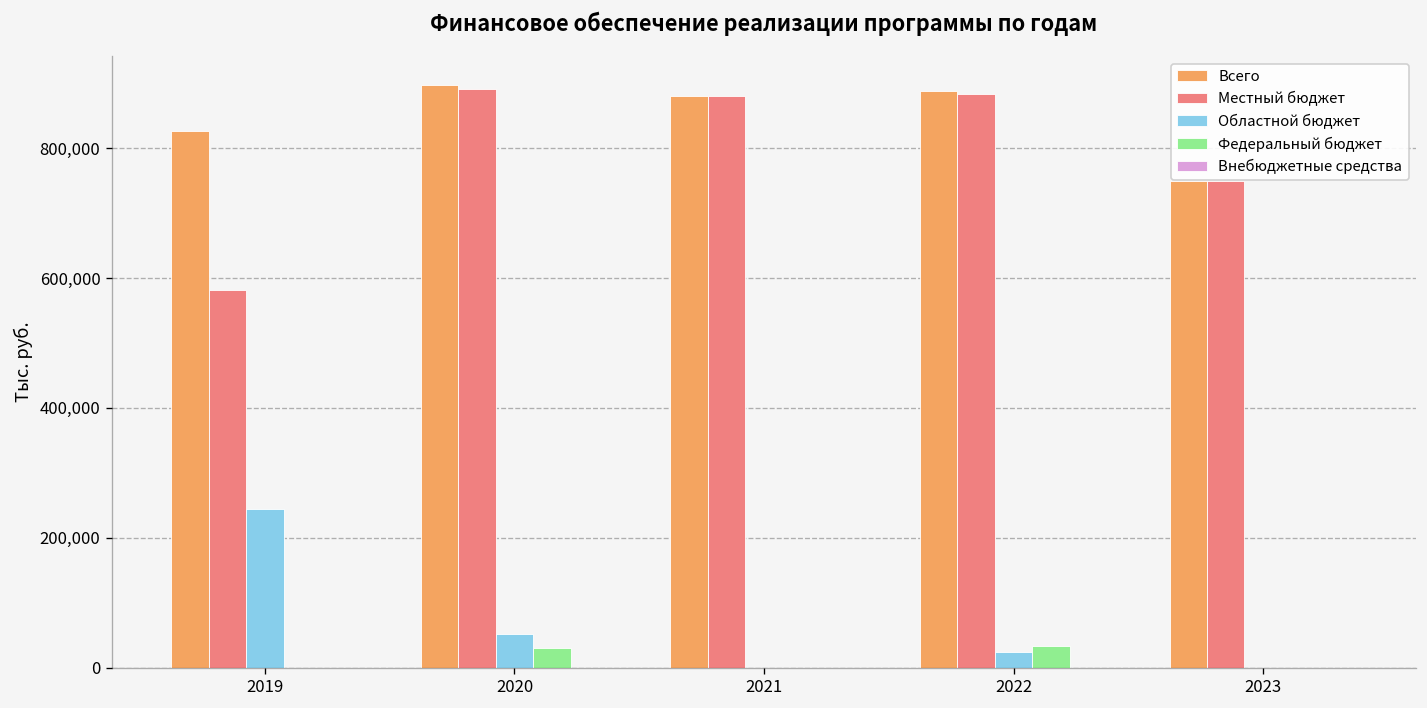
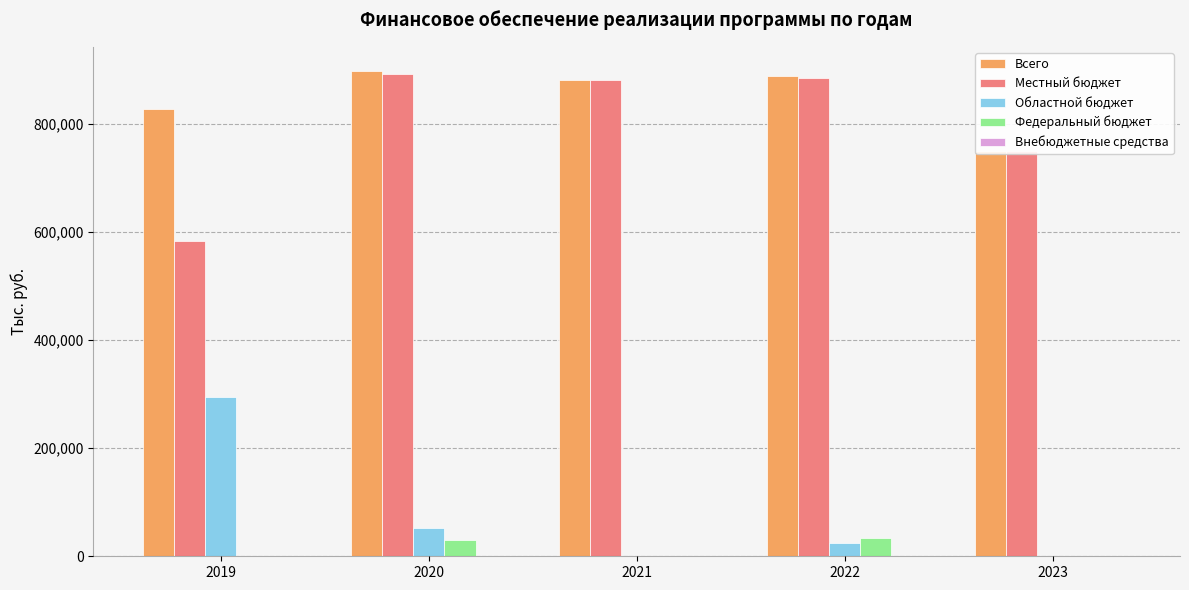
Областной бюджет, 2019: 240,000 -> 290,000
